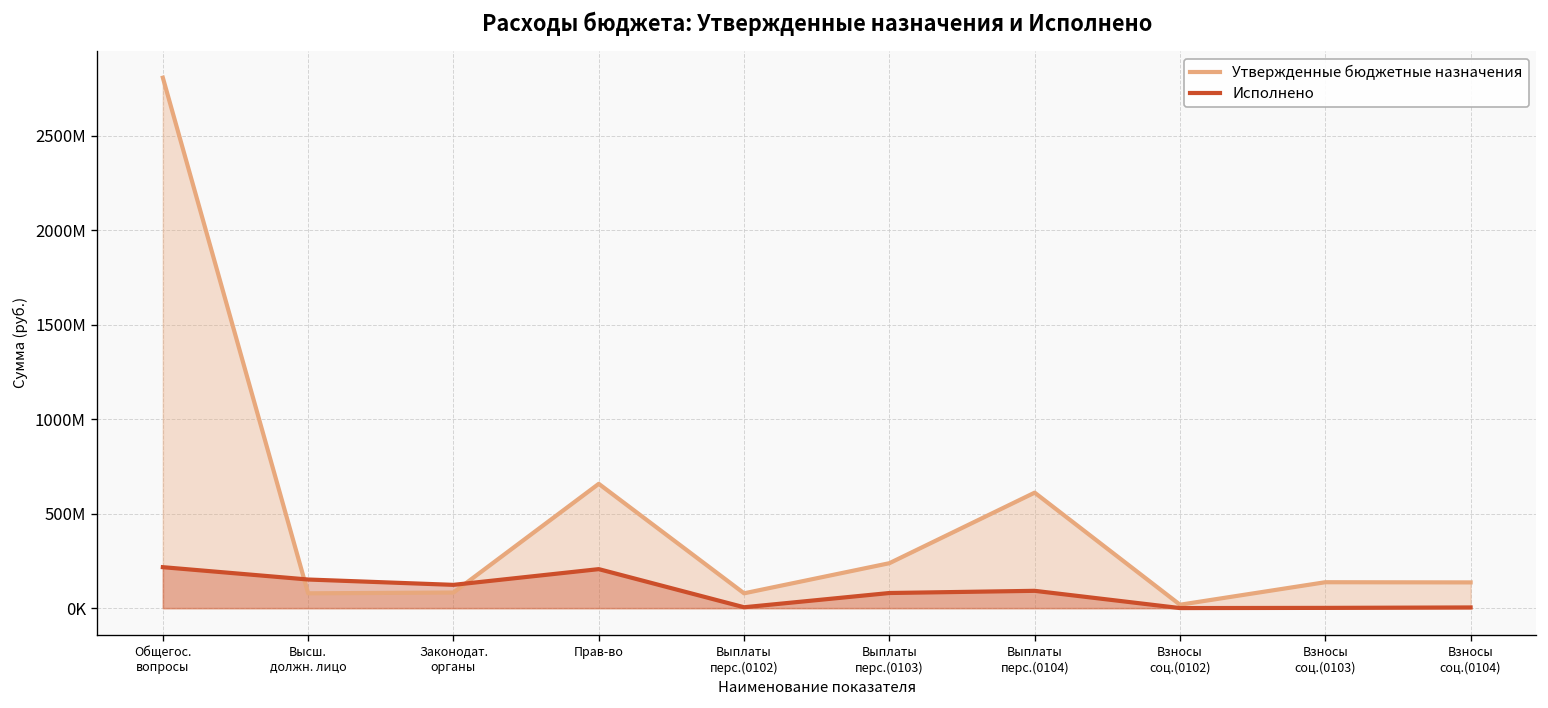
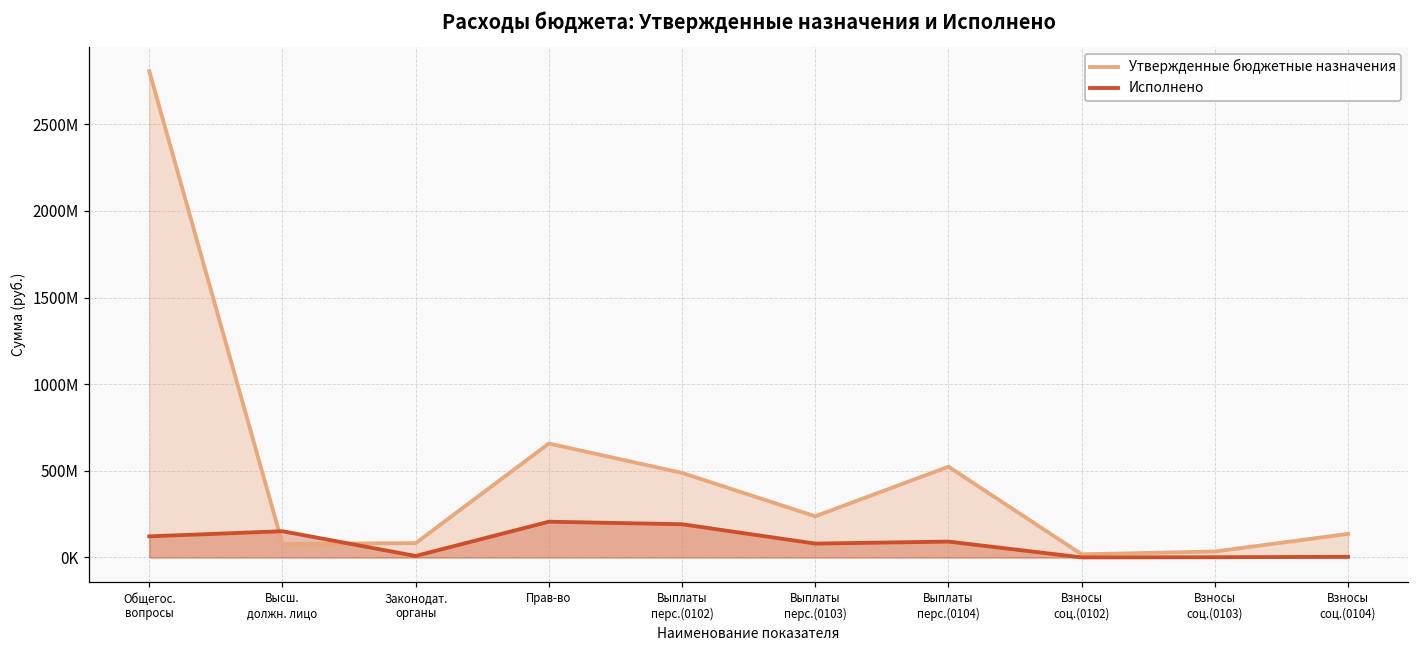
Исполнено, Общегос. вопросы: 220000000 -> 120000000
Исполнено, Законодат. органы: 120000000 -> 10000000
Утвержденные бюджетные назначения, Выплаты перс.(0102): 80000000 -> 490000000
Исполнено, Выплаты перс.(0102): 0 -> 190000000
Утвержденные бюджетные назначения, Выплаты перс.(0104): 610000000 -> 520000000
Утвержденные бюджетные назначения, Взносы соц.(0103): 140000000 -> 30000000
